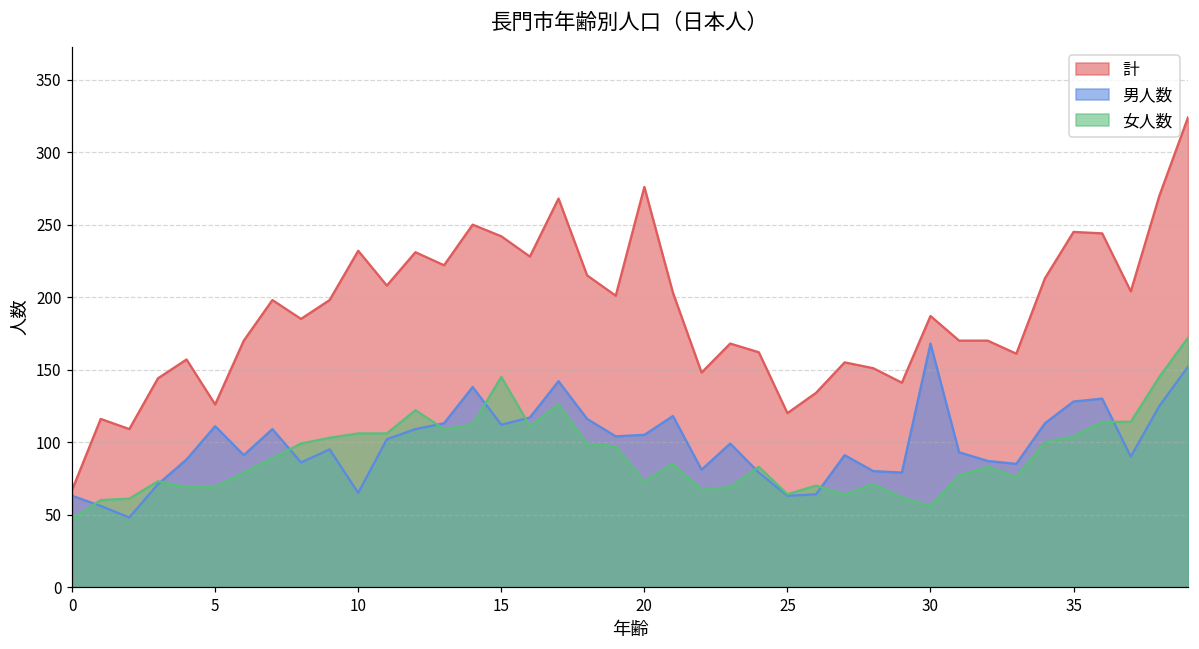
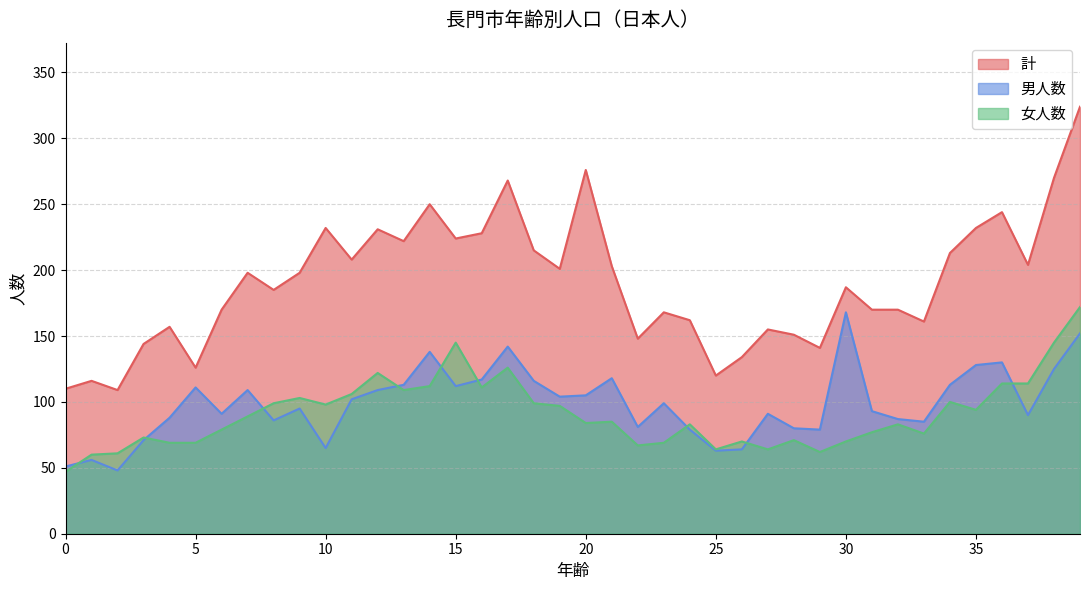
計, 0: 67 -> 110
男人数, 0: 63 -> 51
女人数, 10: 106 -> 98
計, 15: 242 -> 224
女人数, 20: 73 -> 84
女人数, 30: 56 -> 70
計, 35: 245 -> 232
女人数, 35: 104 -> 94
